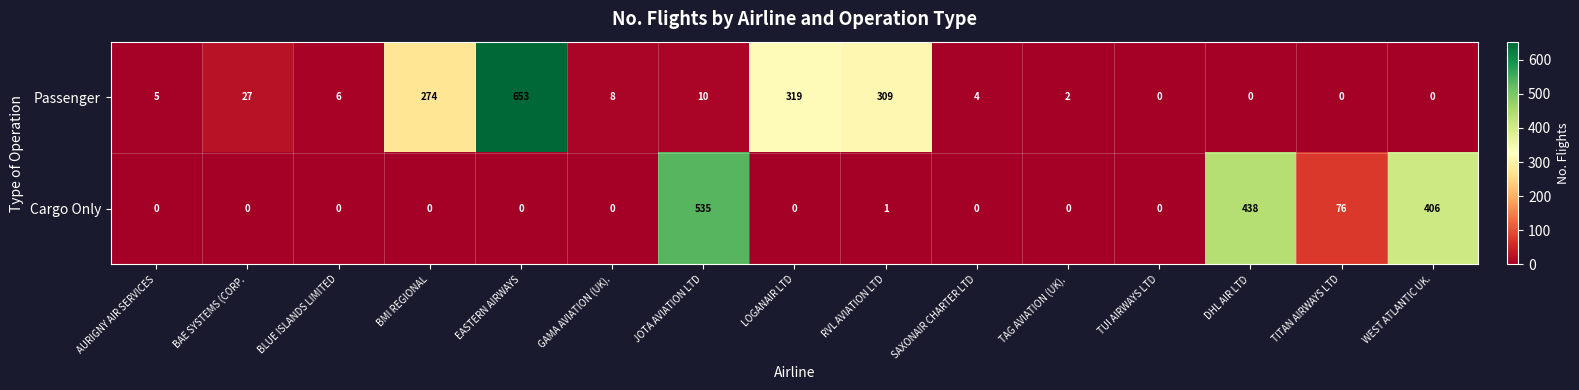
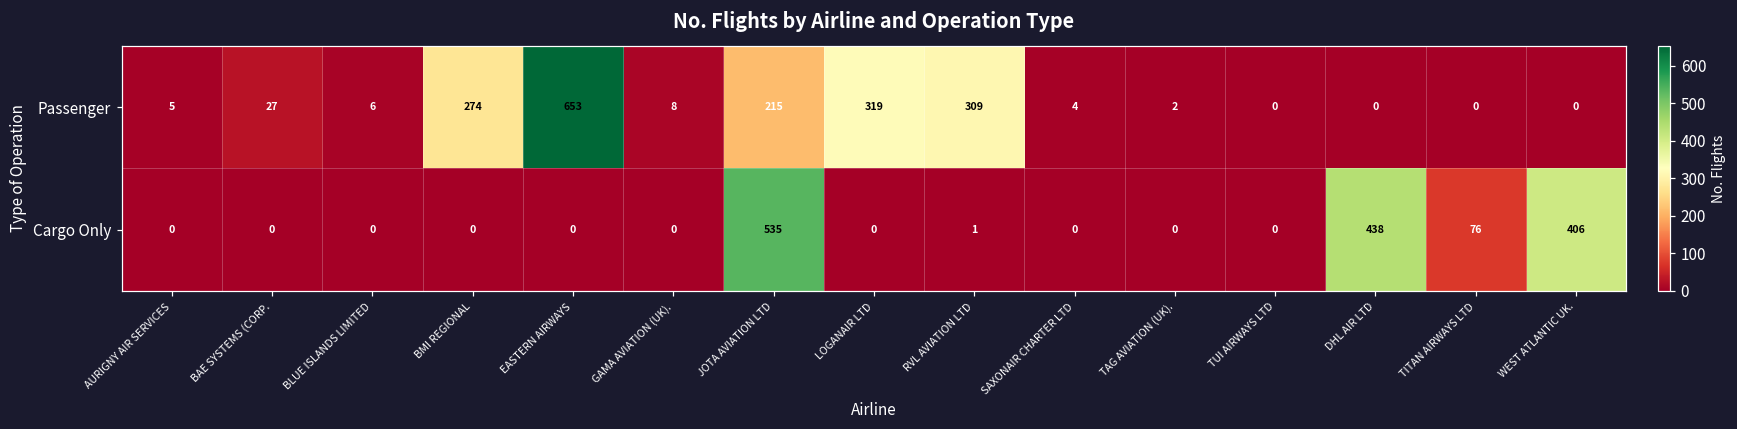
Passenger, JOTA AVIATION LTD: 10 -> 215
